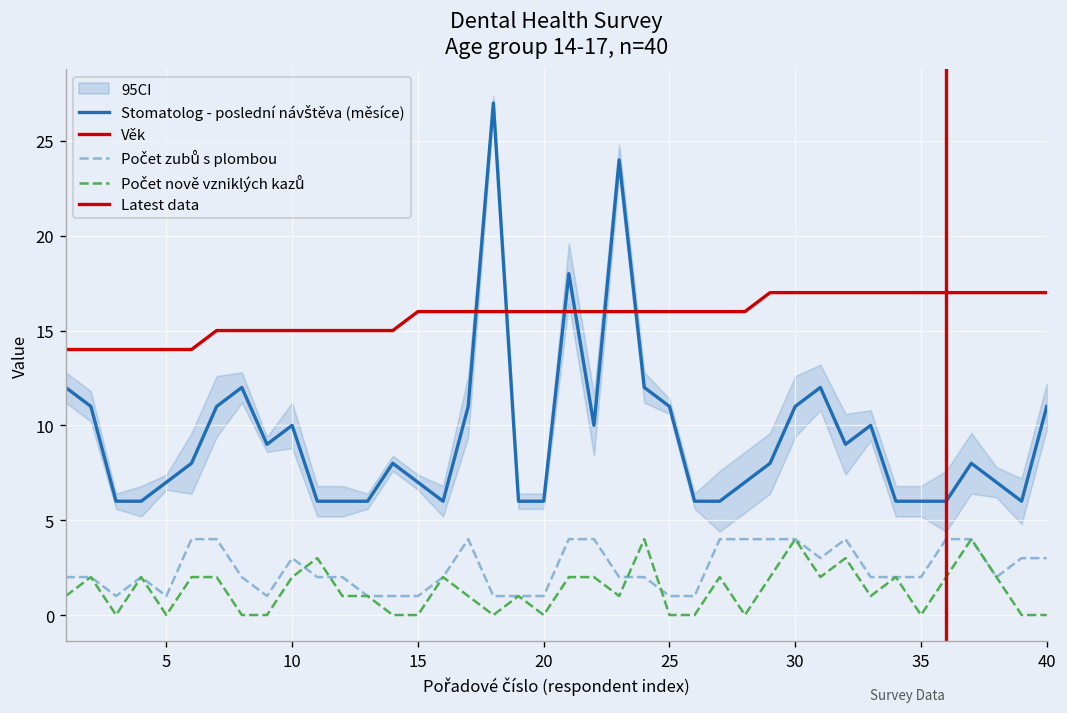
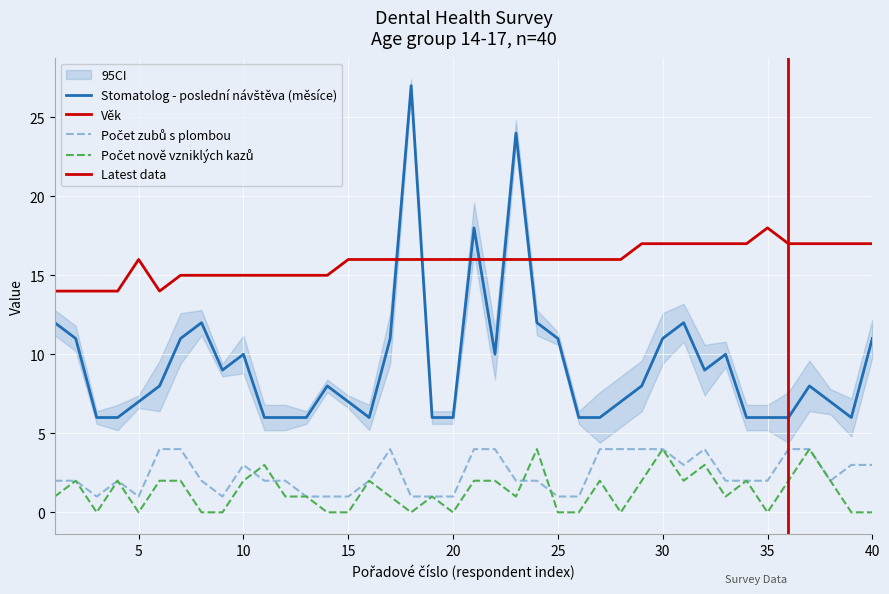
Věk, 5: 14 -> 16
Věk, 35: 17 -> 18
